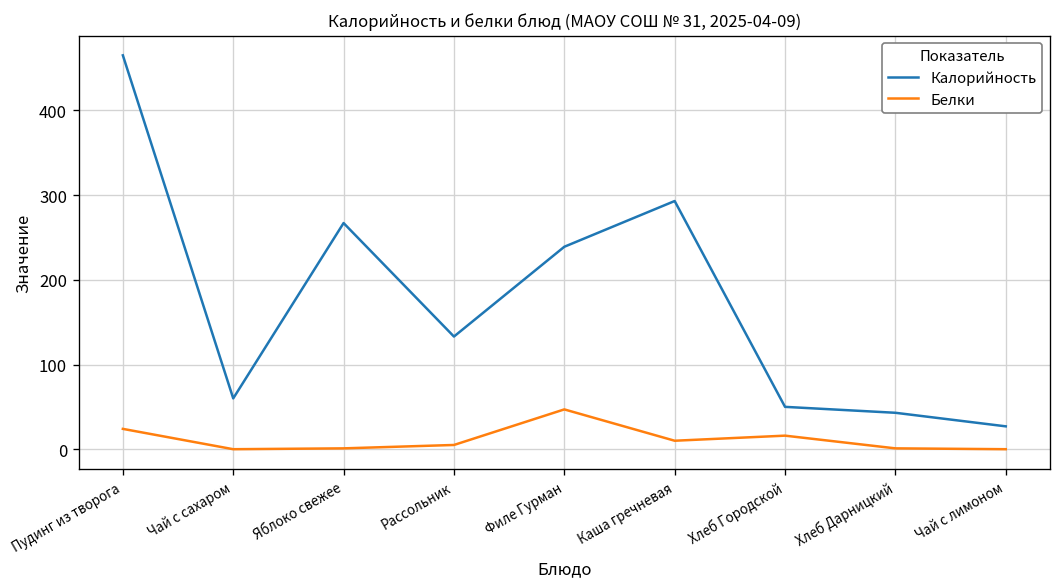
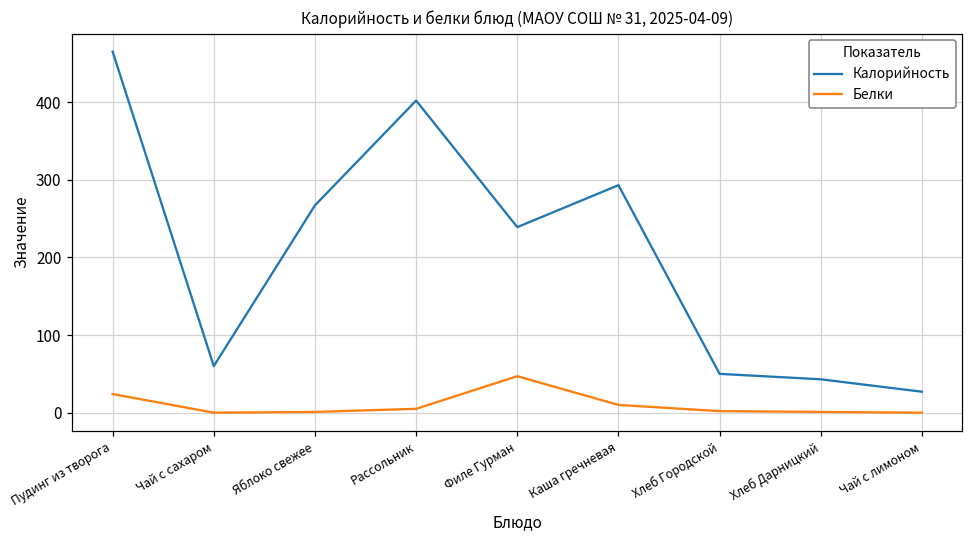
Калорийность, Рассольник: 130 -> 400
Белки, Хлеб Городской: 20 -> 0
